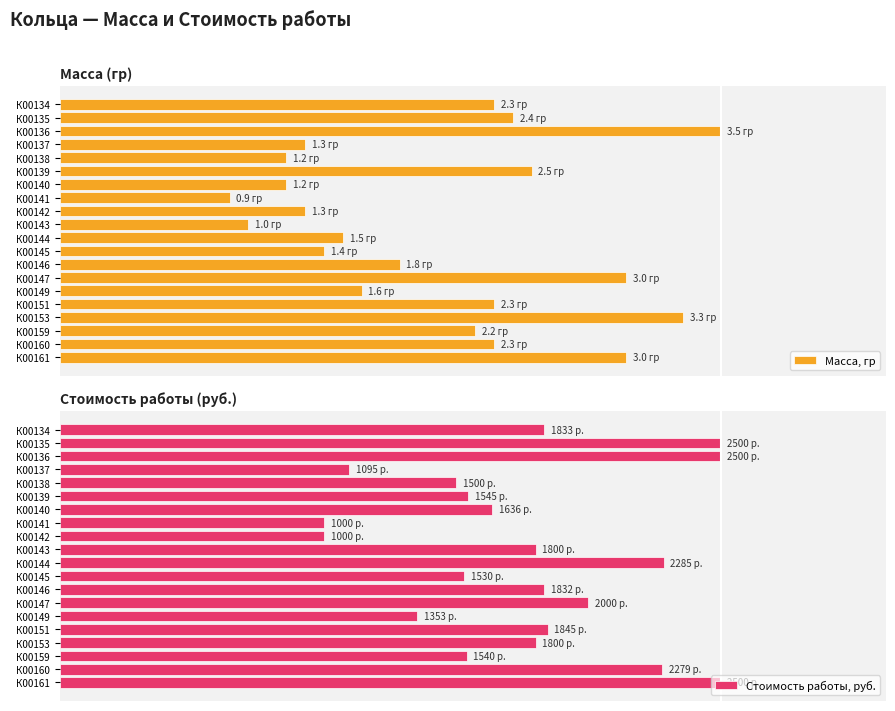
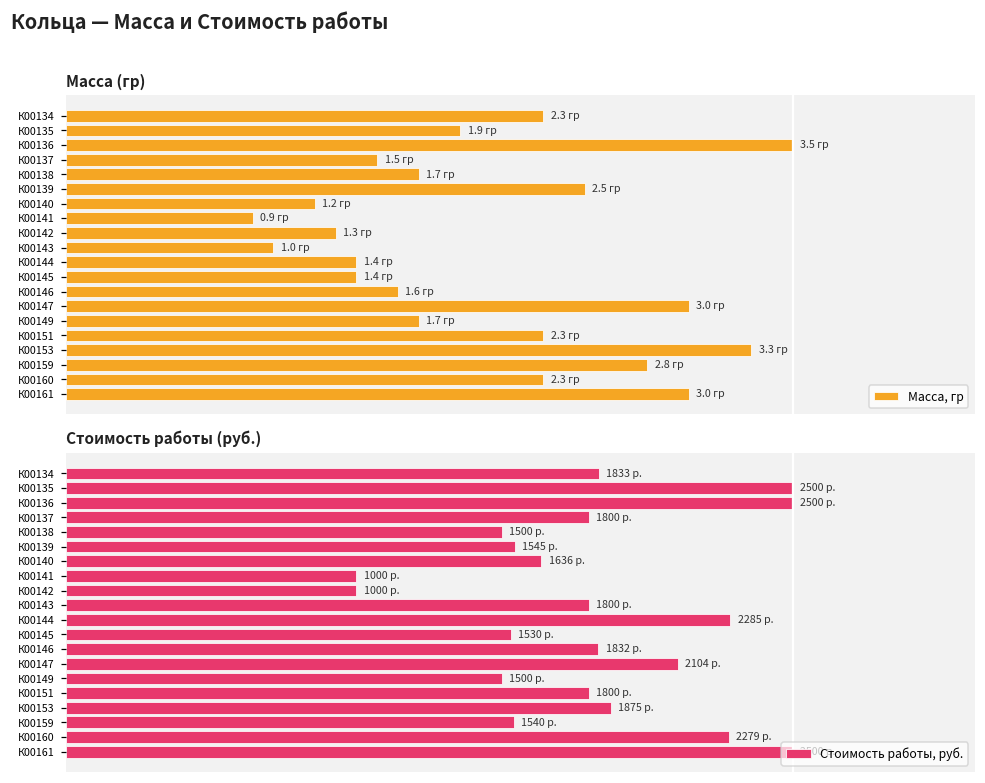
Масса (гр), К00135: 2.4 -> 1.9
Масса (гр), К00137: 1.3 -> 1.5
Масса (гр), К00138: 1.2 -> 1.7
Масса (гр), К00144: 1.5 -> 1.4
Масса (гр), К00146: 1.8 -> 1.6
Масса (гр), К00149: 1.6 -> 1.7
Масса (гр), К00159: 2.2 -> 2.8
Стоимость работы (руб.), К00137: 1095 -> 1800
Стоимость работы (руб.), К00147: 2000 -> 2104
Стоимость работы (руб.), К00149: 1353 -> 1500
Стоимость работы (руб.), К00151: 1845 -> 1800
Стоимость работы (руб.), К00153: 1800 -> 1875
